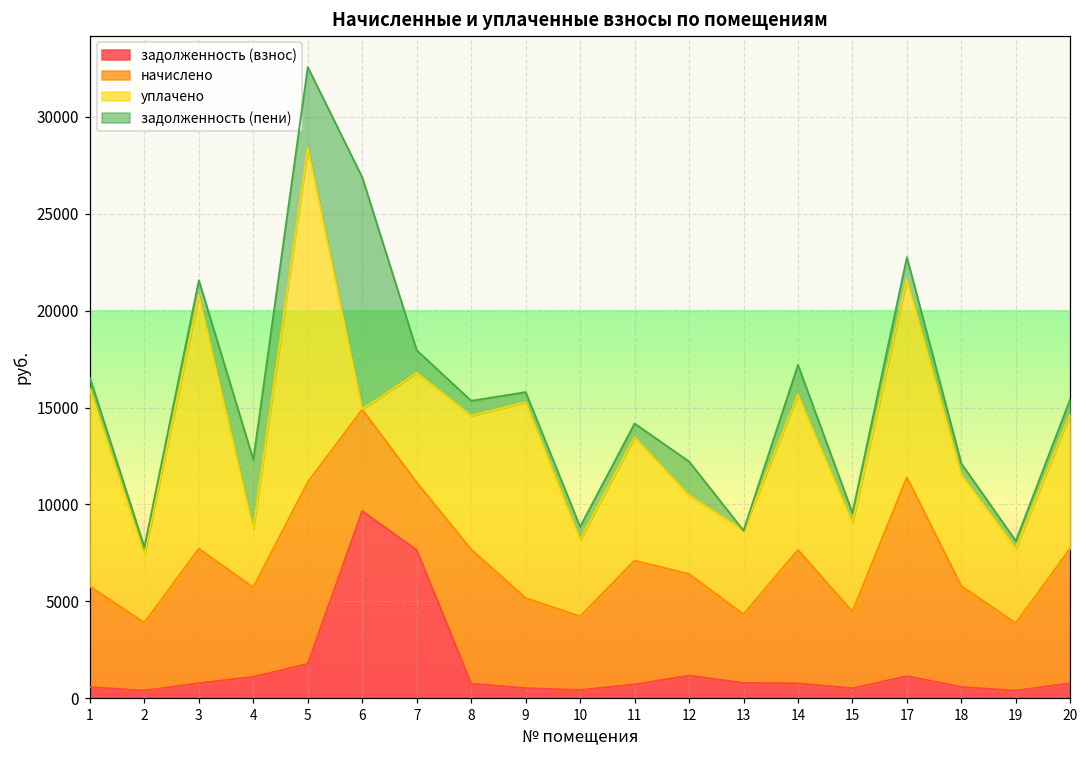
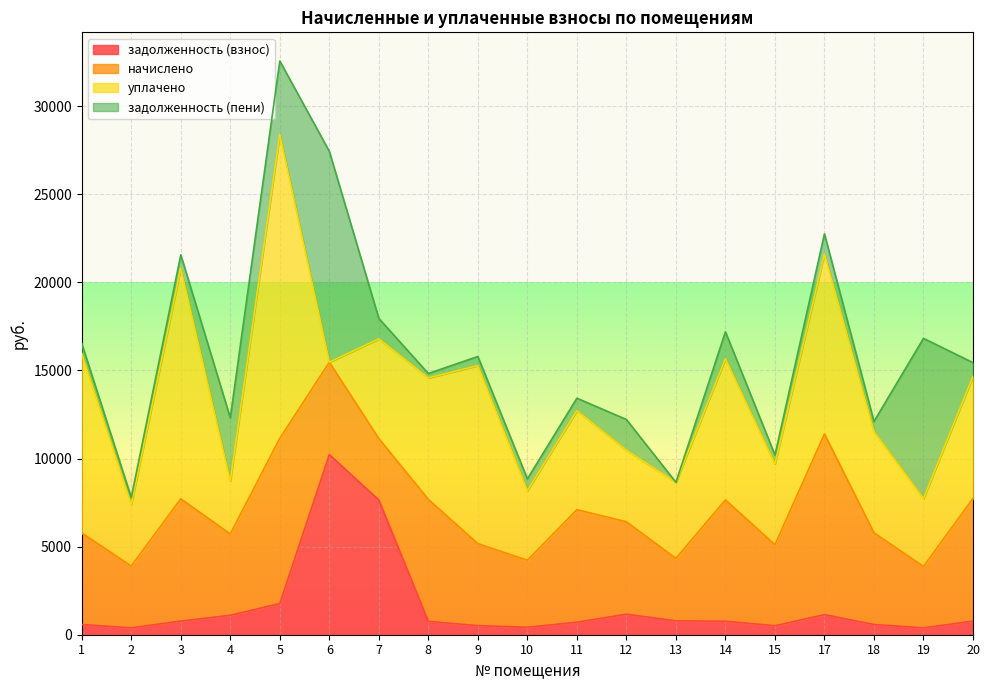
задолженность (взнос), 6: 9700 -> 10200
задолженность (пени), 8: 800 -> 200
уплачено, 11: 6400 -> 5600
начислено, 15: 4000 -> 4600
задолженность (пени), 19: 400 -> 9100
